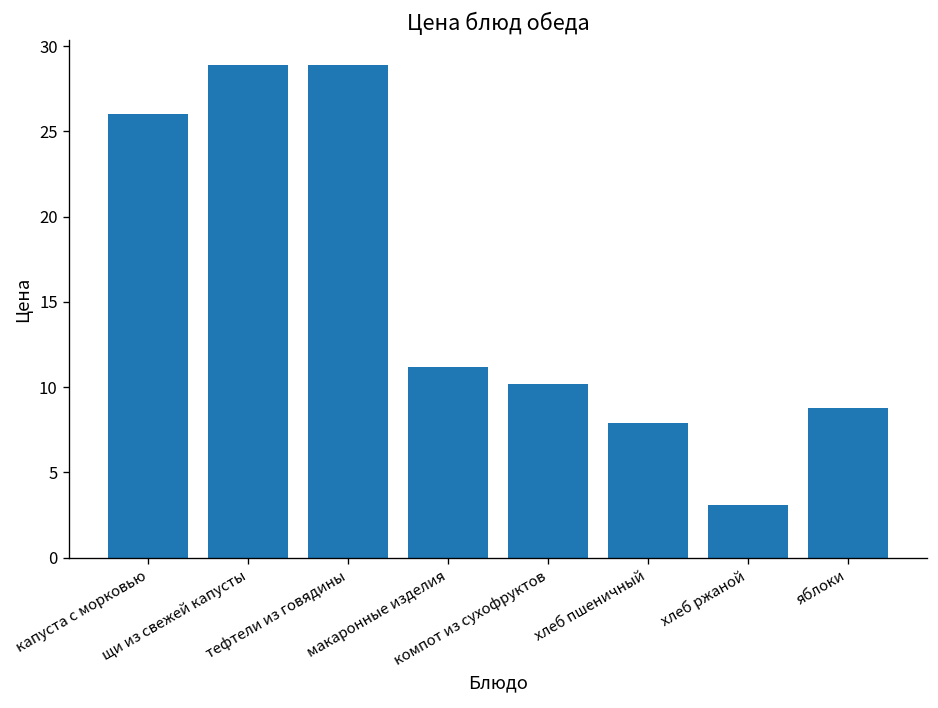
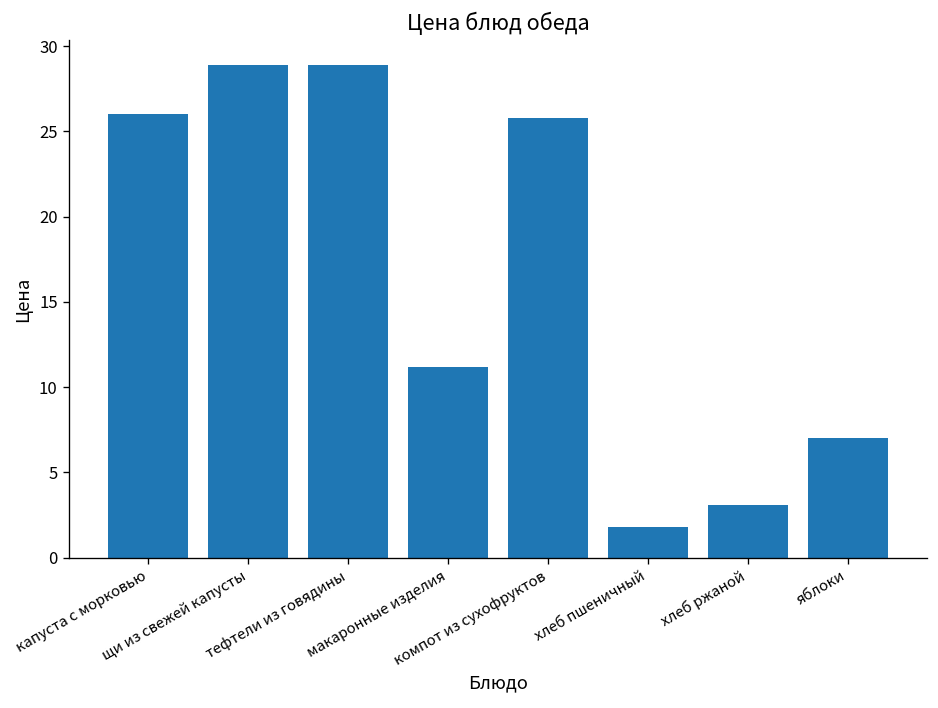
компот из сухофруктов: 10.2 -> 25.8
хлеб пшеничный: 7.9 -> 1.8
яблоки: 8.8 -> 7.0
